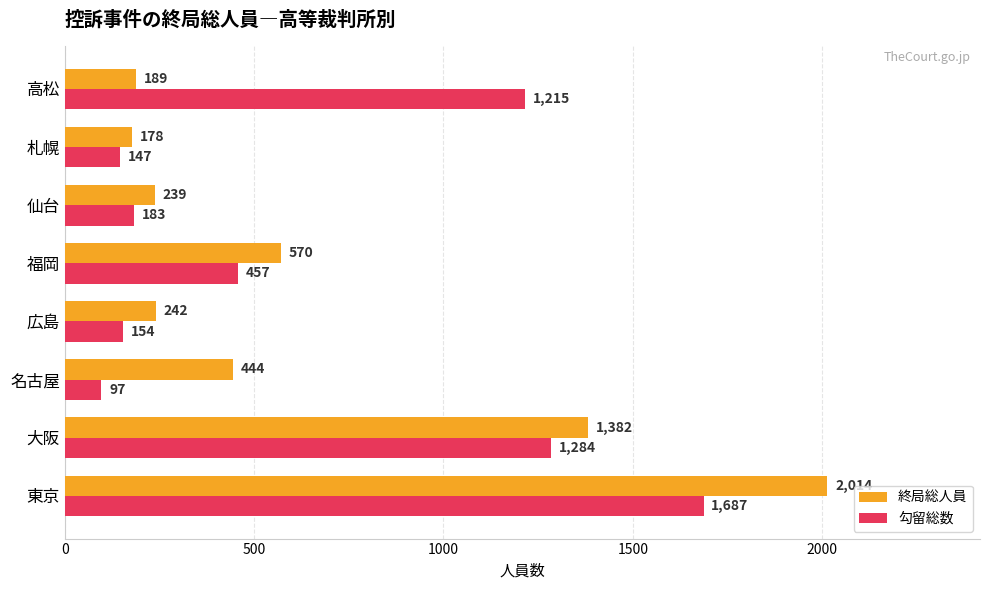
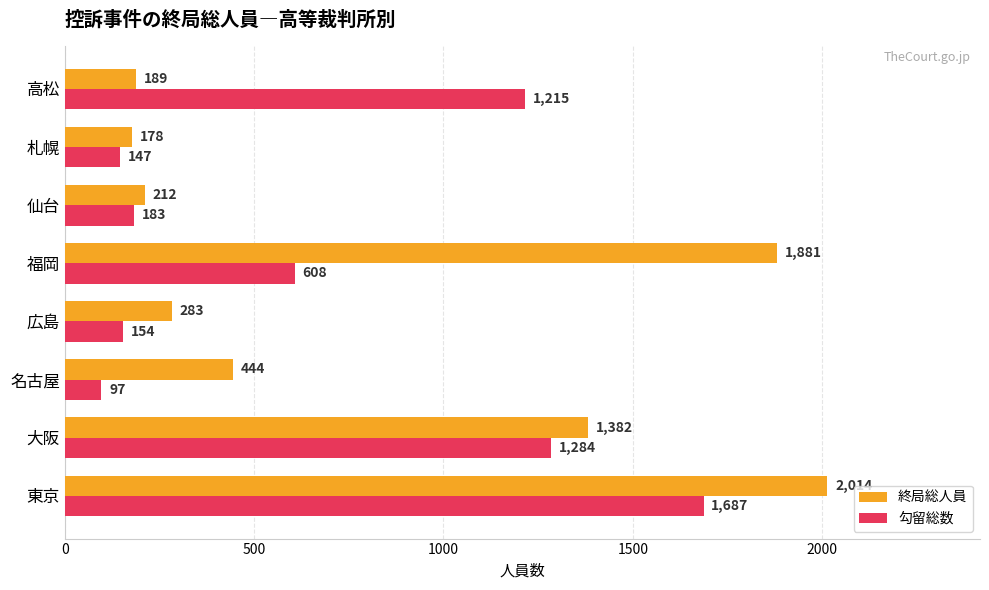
終局総人員, 仙台: 239 -> 212
終局総人員, 福岡: 570 -> 1,881
勾留総数, 福岡: 457 -> 608
終局総人員, 広島: 242 -> 283
